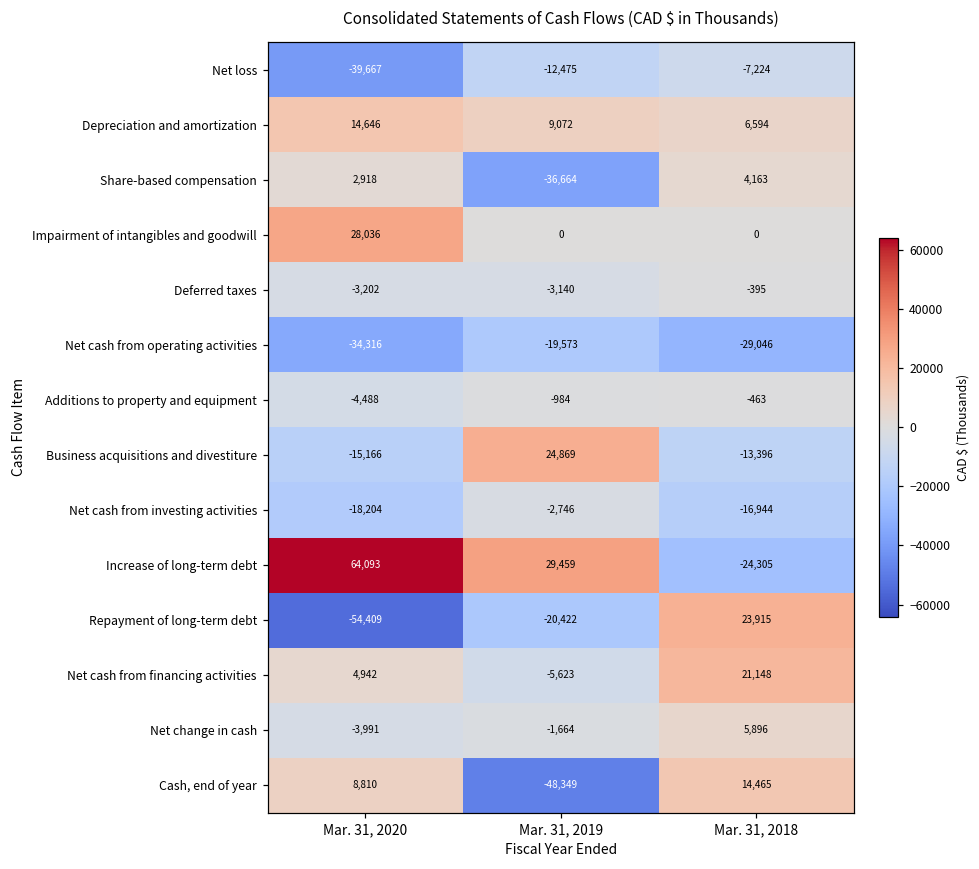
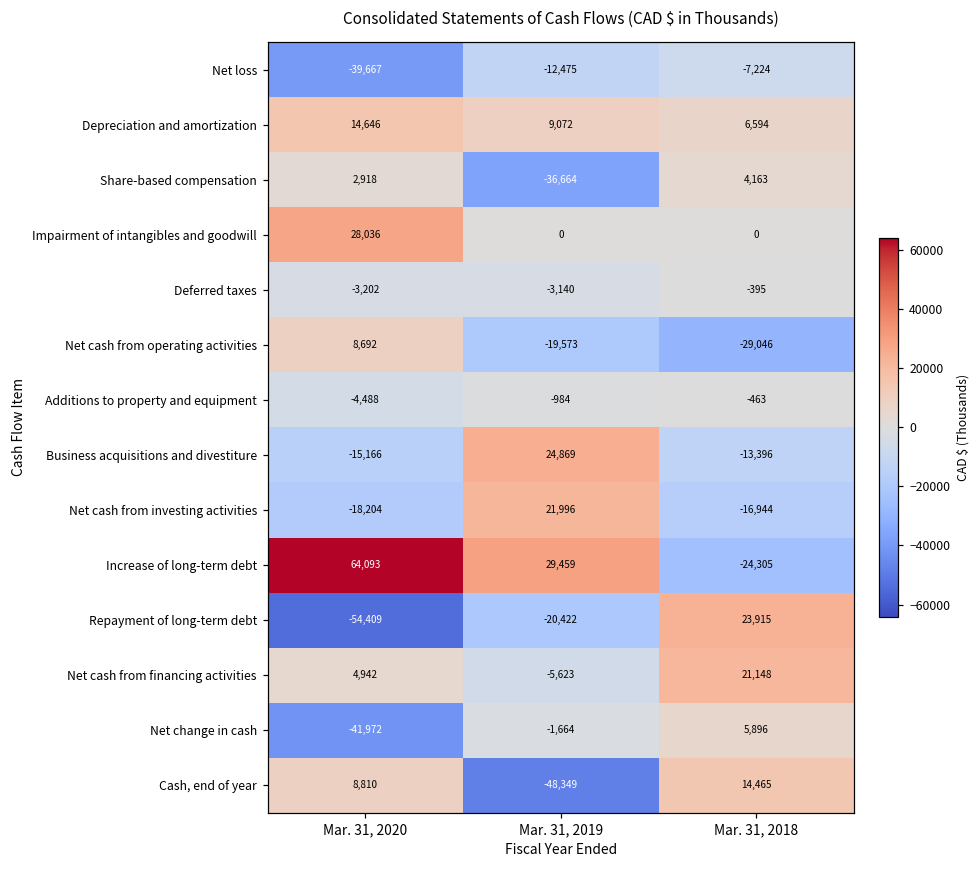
Net cash from operating activities, Mar. 31, 2020: -34,316 -> 8,692
Net cash from investing activities, Mar. 31, 2019: -2,746 -> 21,996
Net change in cash, Mar. 31, 2020: -3,991 -> -41,972
